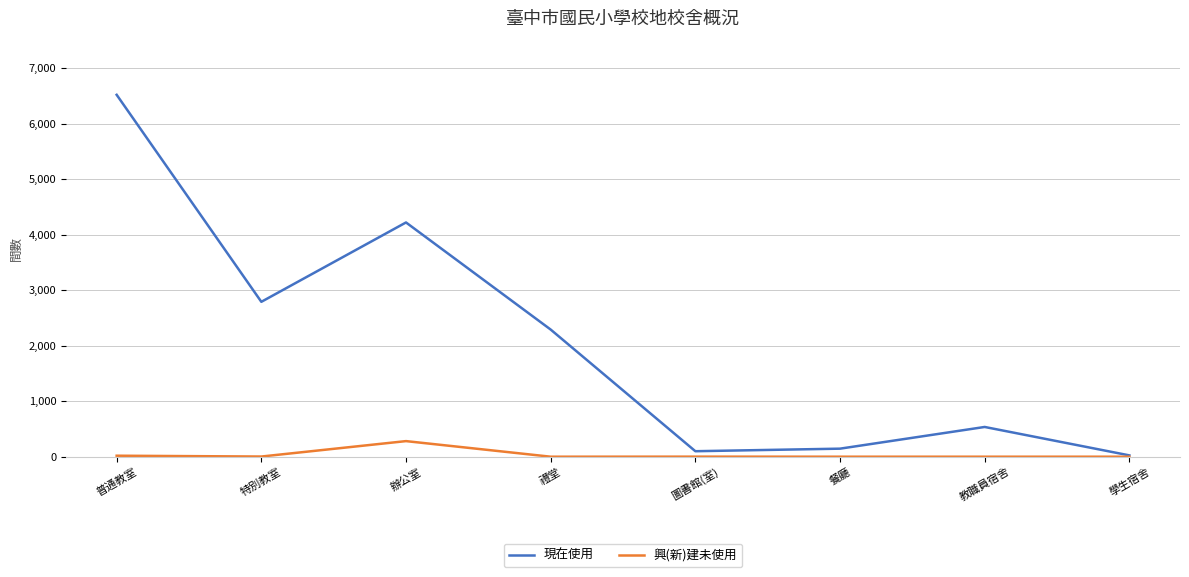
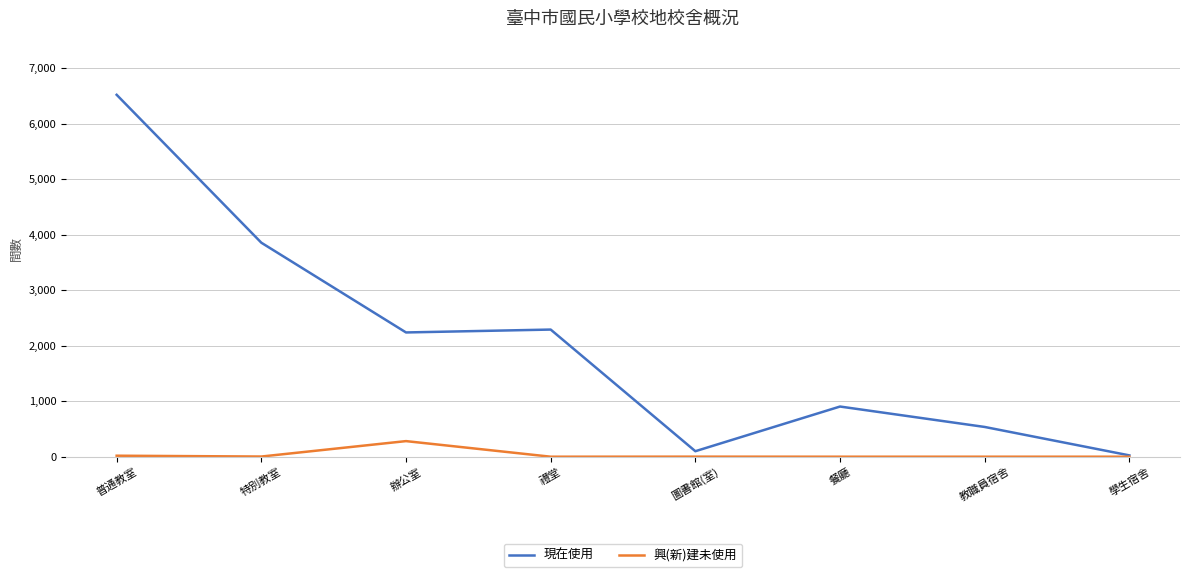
現在使用, 特別教室: 2,800 -> 3,900
現在使用, 辦公室: 4,200 -> 2,200
現在使用, 餐廳: 100 -> 900
